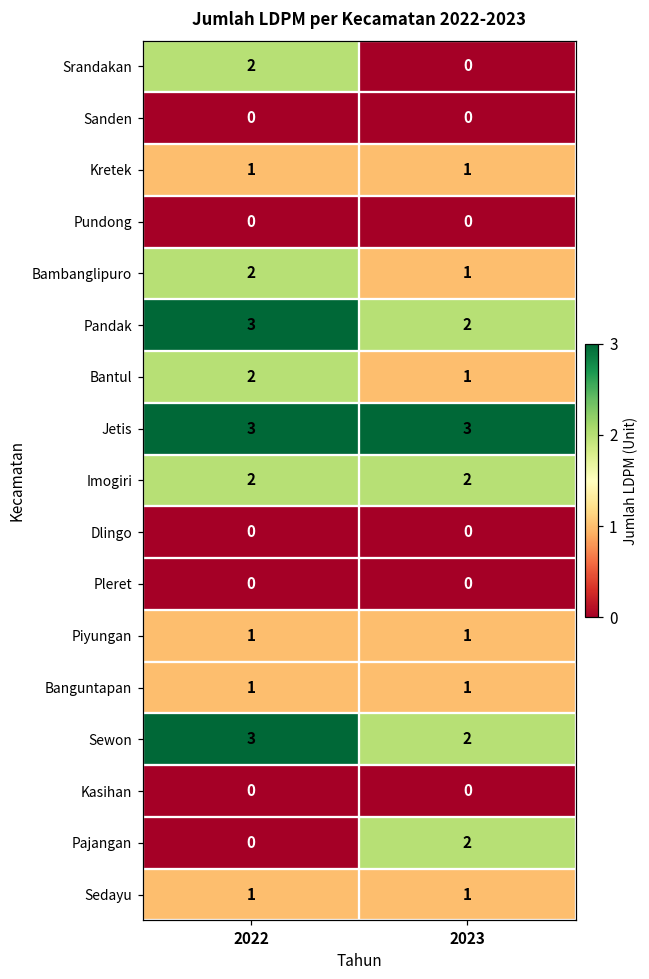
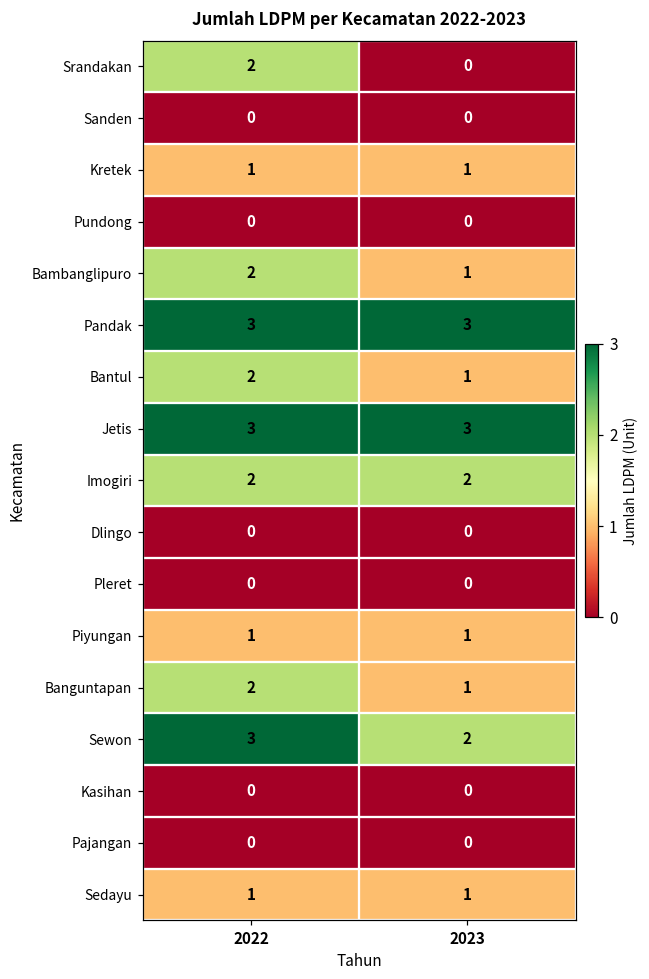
Pandak, 2023: 2 -> 3
Banguntapan, 2022: 1 -> 2
Pajangan, 2023: 2 -> 0
